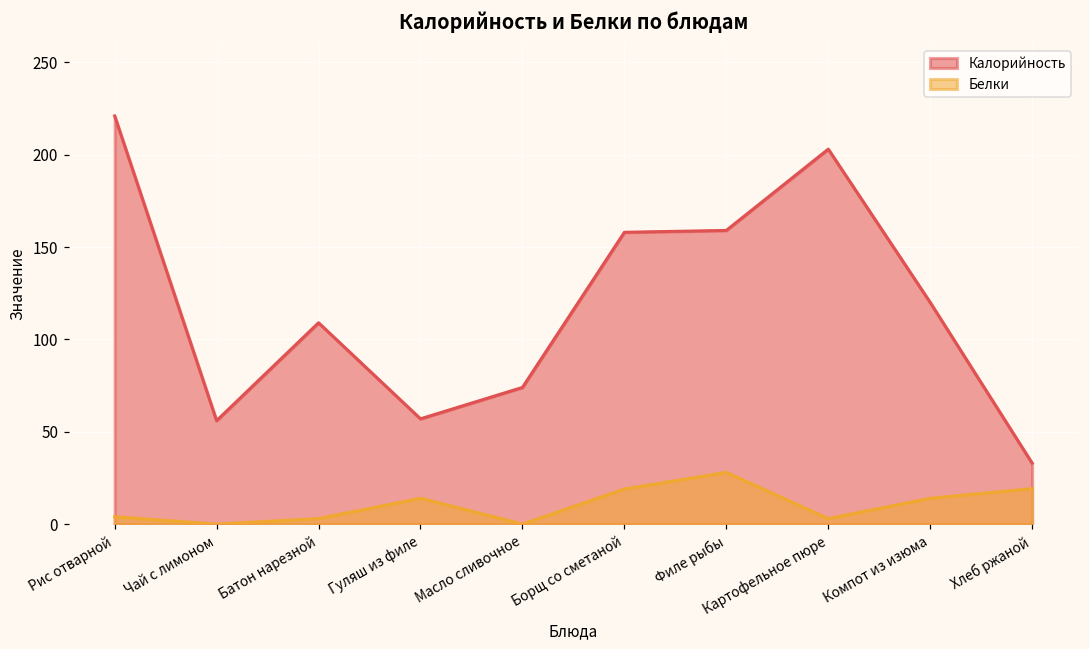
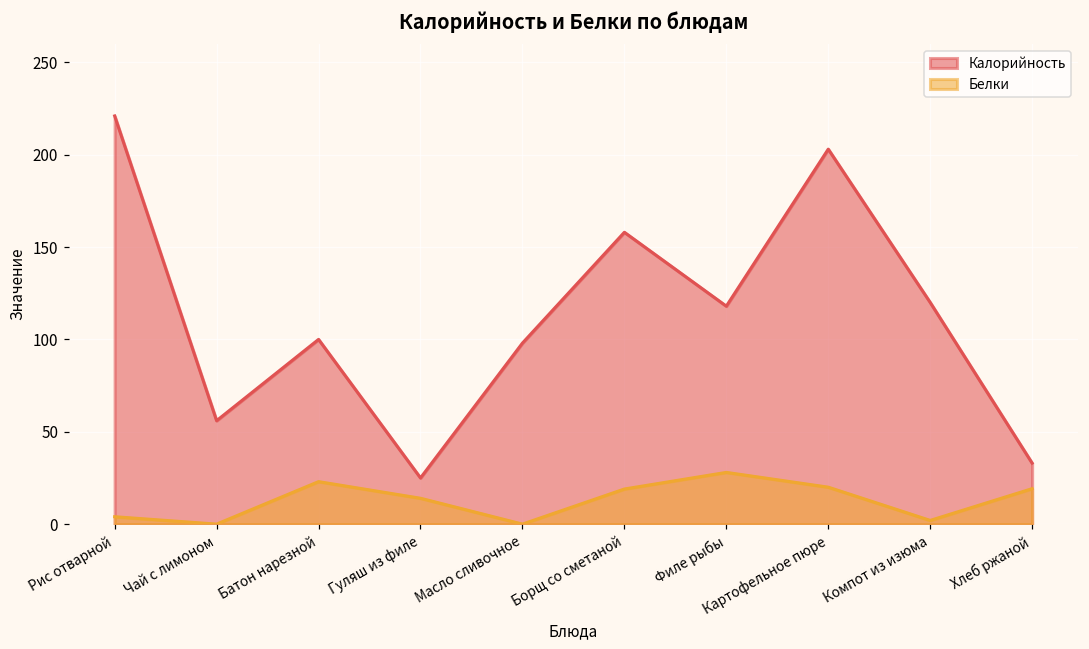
Калорийность, Батон нарезной: 109 -> 100
Белки, Батон нарезной: 3 -> 23
Калорийность, Гуляш из филе: 57 -> 25
Калорийность, Масло сливочное: 74 -> 98
Калорийность, Филе рыбы: 159 -> 118
Белки, Картофельное пюре: 3 -> 20
Белки, Компот из изюма: 14 -> 2
